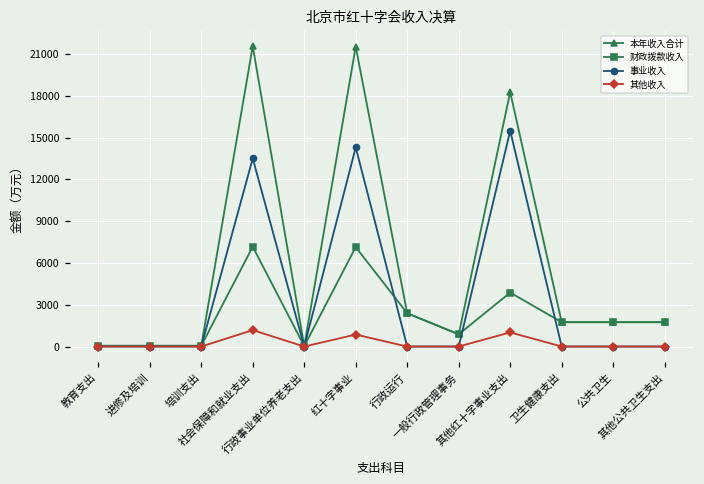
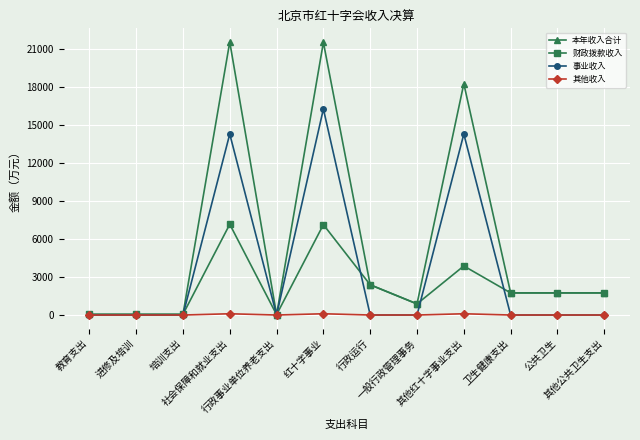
事业收入, 社会保障和就业支出: 13500 -> 14300
其他收入, 社会保障和就业支出: 1200 -> 100
事业收入, 红十字事业: 14300 -> 16300
其他收入, 红十字事业: 900 -> 100
事业收入, 其他红十字事业支出: 15500 -> 14300
其他收入, 其他红十字事业支出: 1000 -> 100
